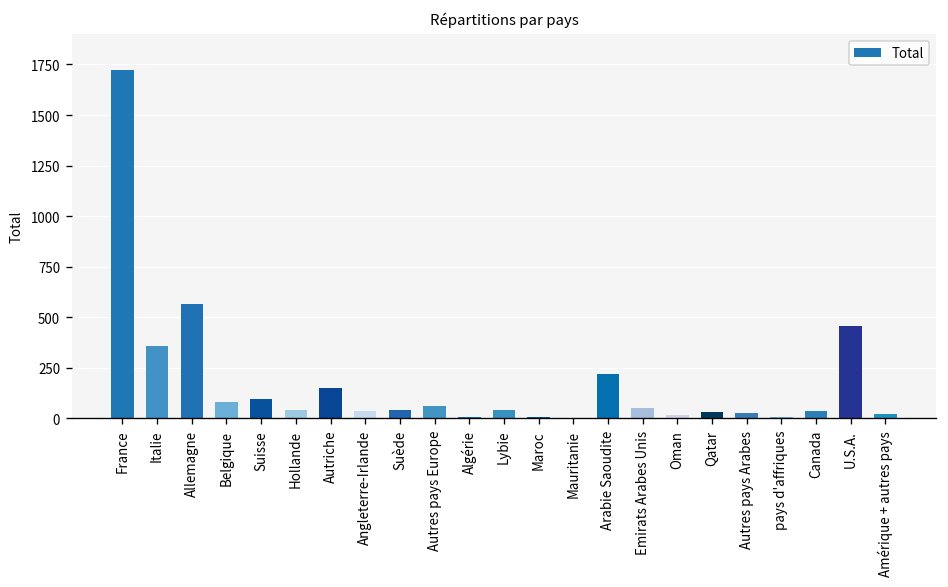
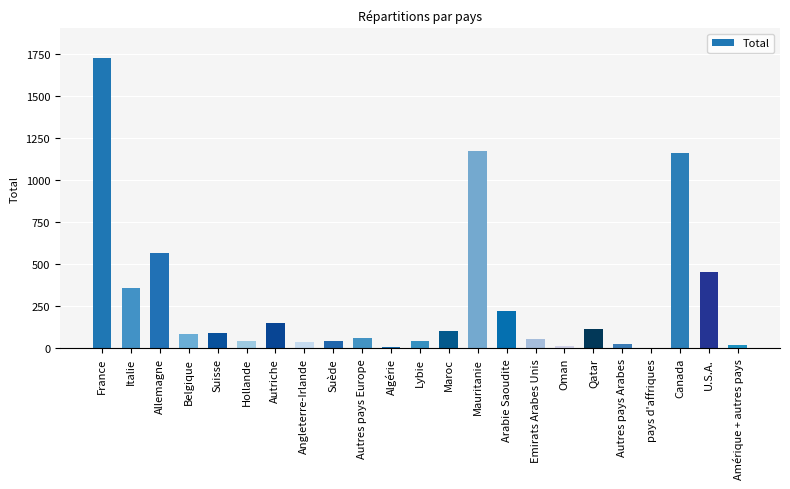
Maroc: 10 -> 110
Mauritanie: 0 -> 1170
Qatar: 30 -> 110
Canada: 40 -> 1160
